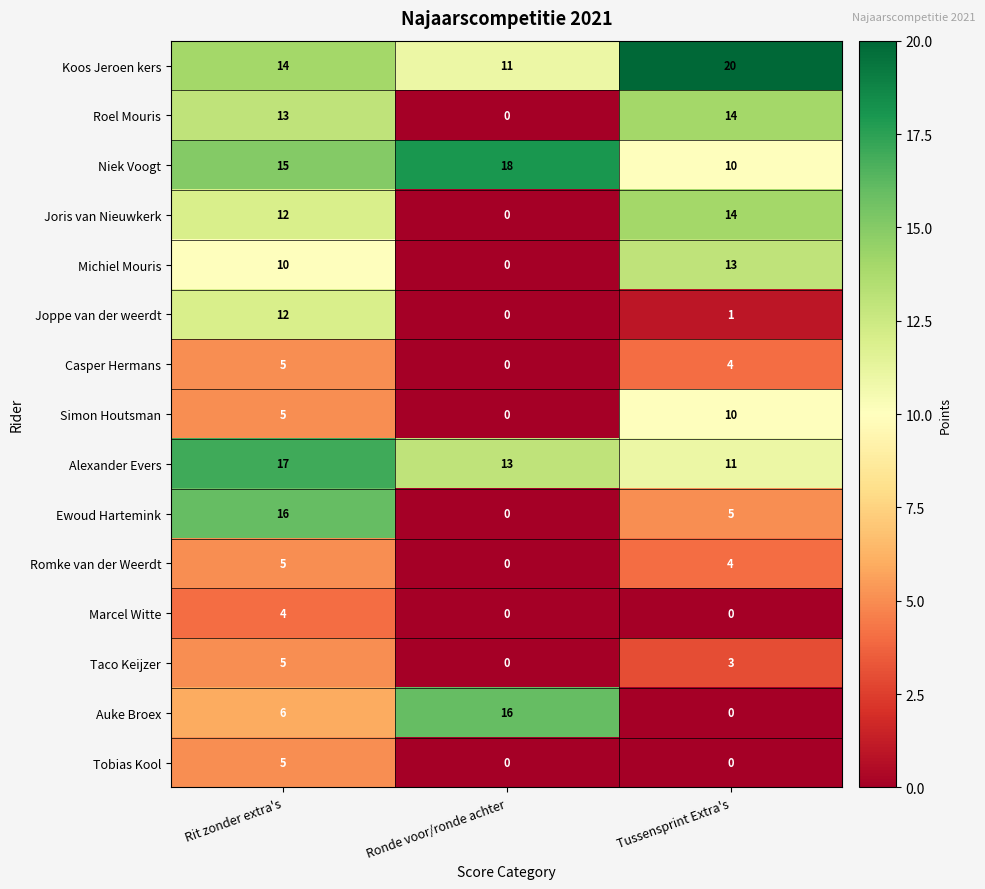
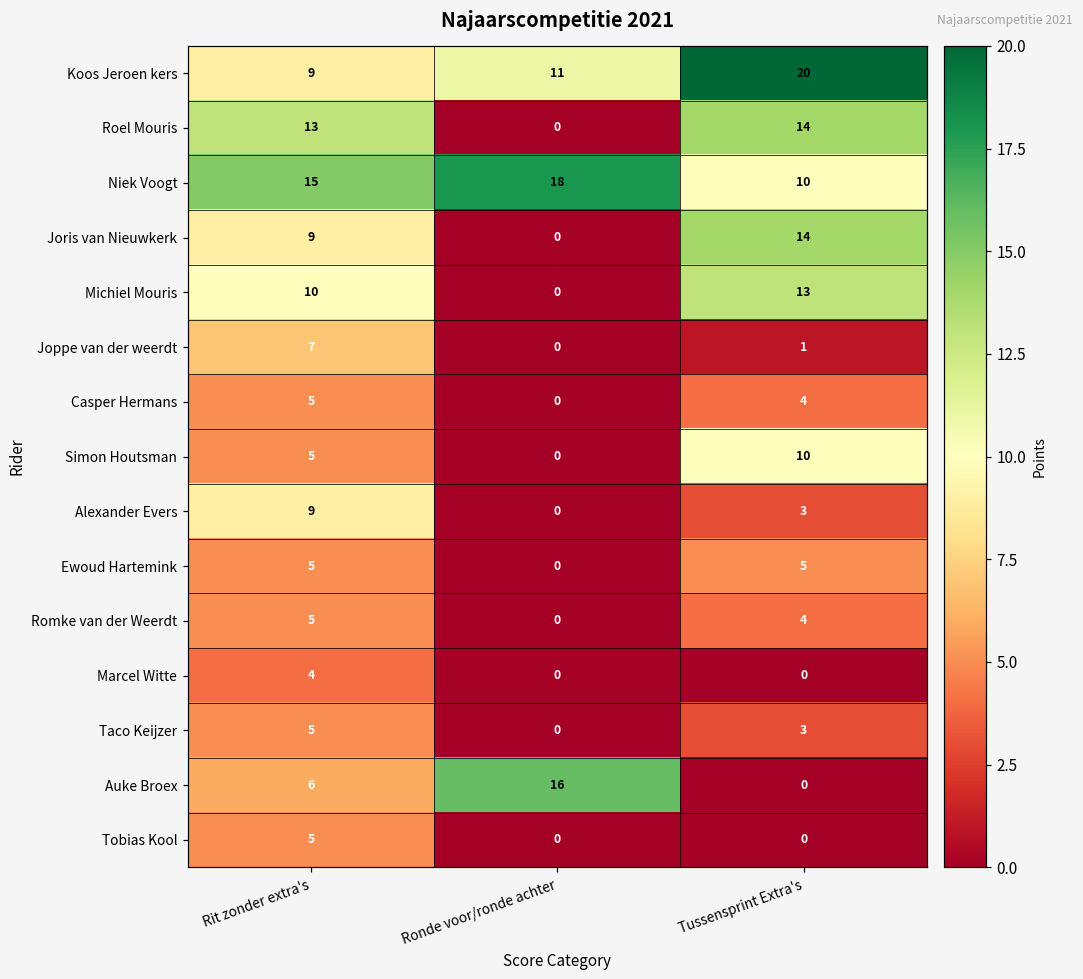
Koos Jeroen kers, Rit zonder extra's: 14 -> 9
Joris van Nieuwkerk, Rit zonder extra's: 12 -> 9
Joppe van der weerdt, Rit zonder extra's: 12 -> 7
Alexander Evers, Rit zonder extra's: 17 -> 9
Alexander Evers, Ronde voor/ronde achter: 13 -> 0
Alexander Evers, Tussensprint Extra's: 11 -> 3
Ewoud Hartemink, Rit zonder extra's: 16 -> 5
